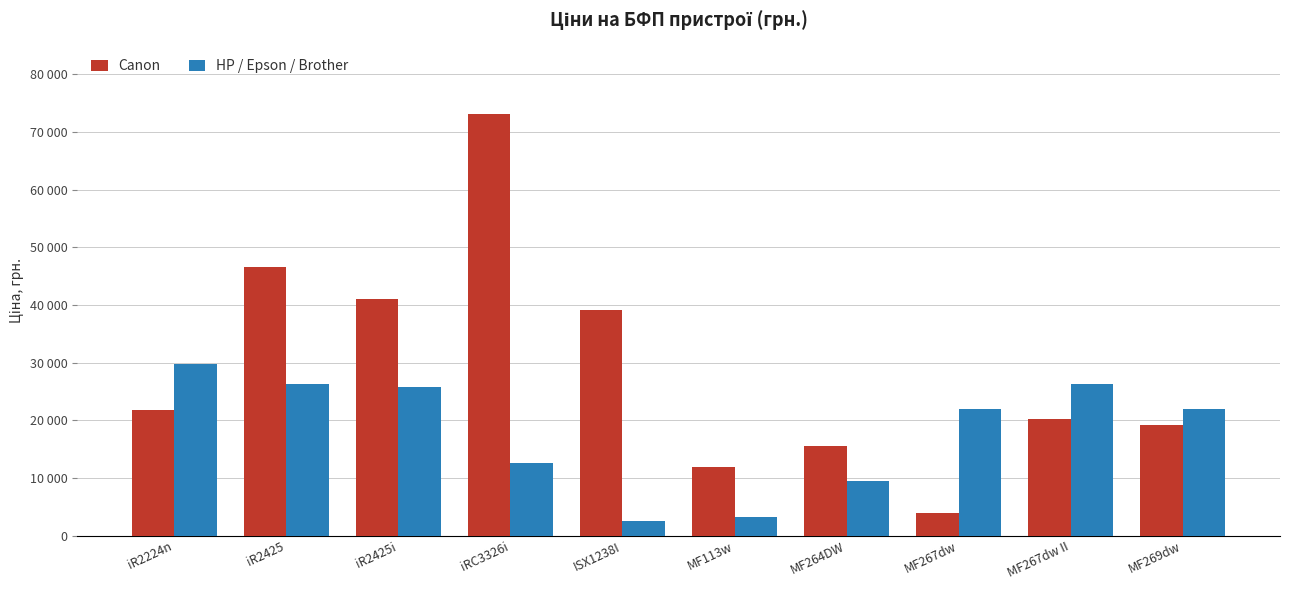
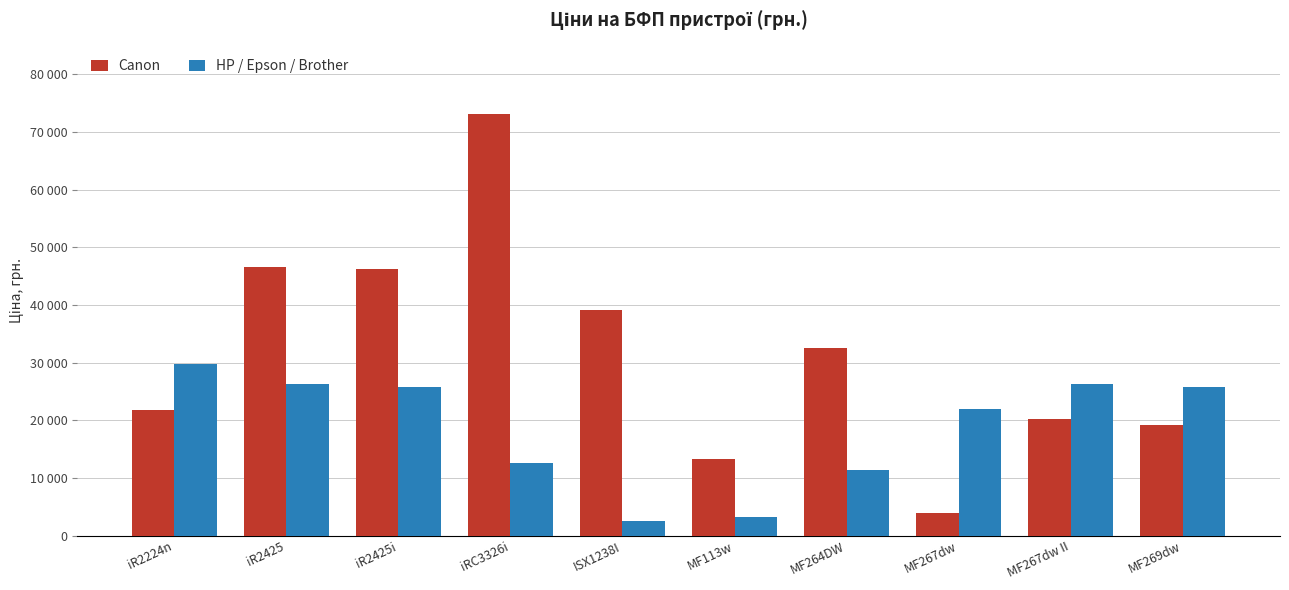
Canon, iR2425i: 41000 -> 46000
Canon, MF113w: 12000 -> 13000
Canon, MF264DW: 16000 -> 33000
HP / Epson / Brother, MF264DW: 9000 -> 11000
HP / Epson / Brother, MF269dw: 22000 -> 26000
